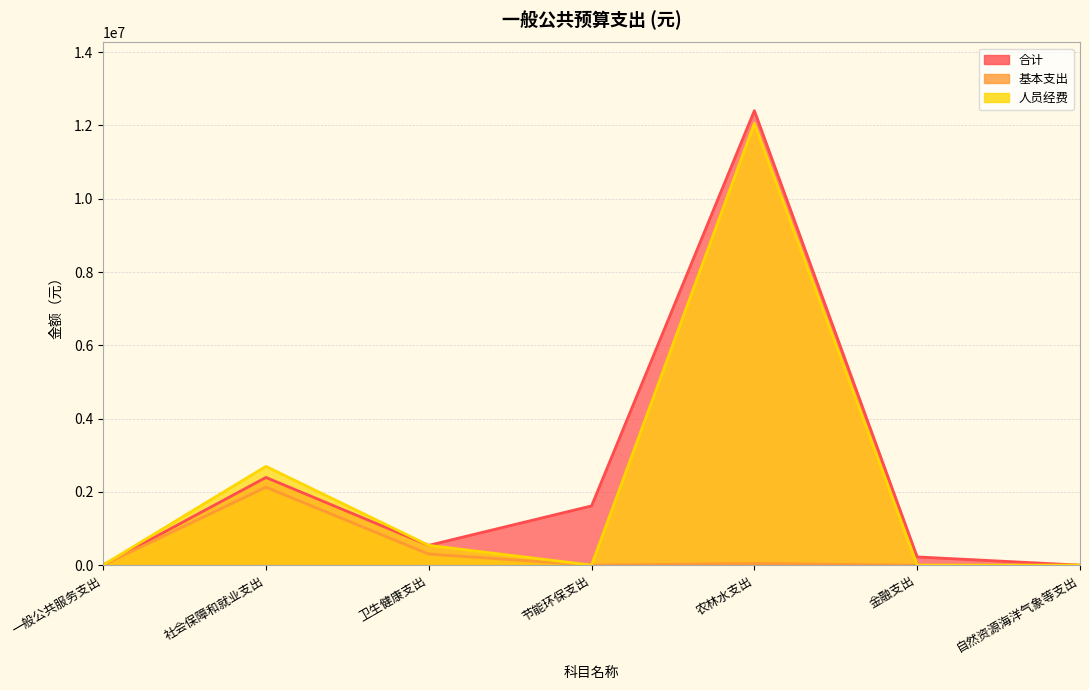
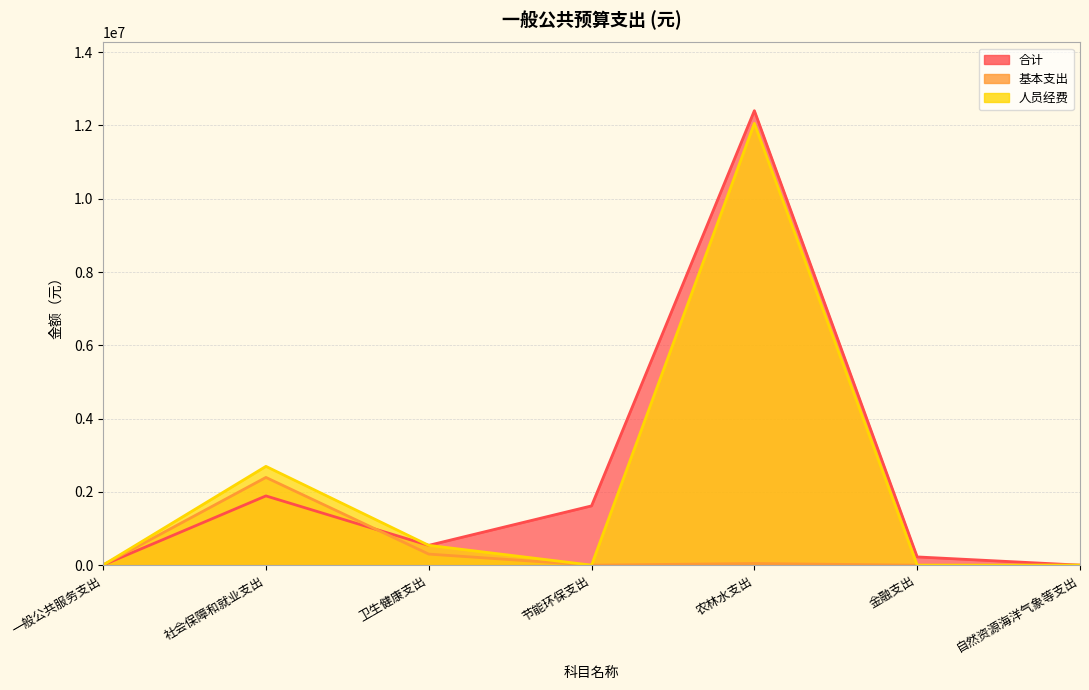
合计, 社会保障和就业支出: 2400000 -> 1900000
基本支出, 社会保障和就业支出: 2100000 -> 2400000
